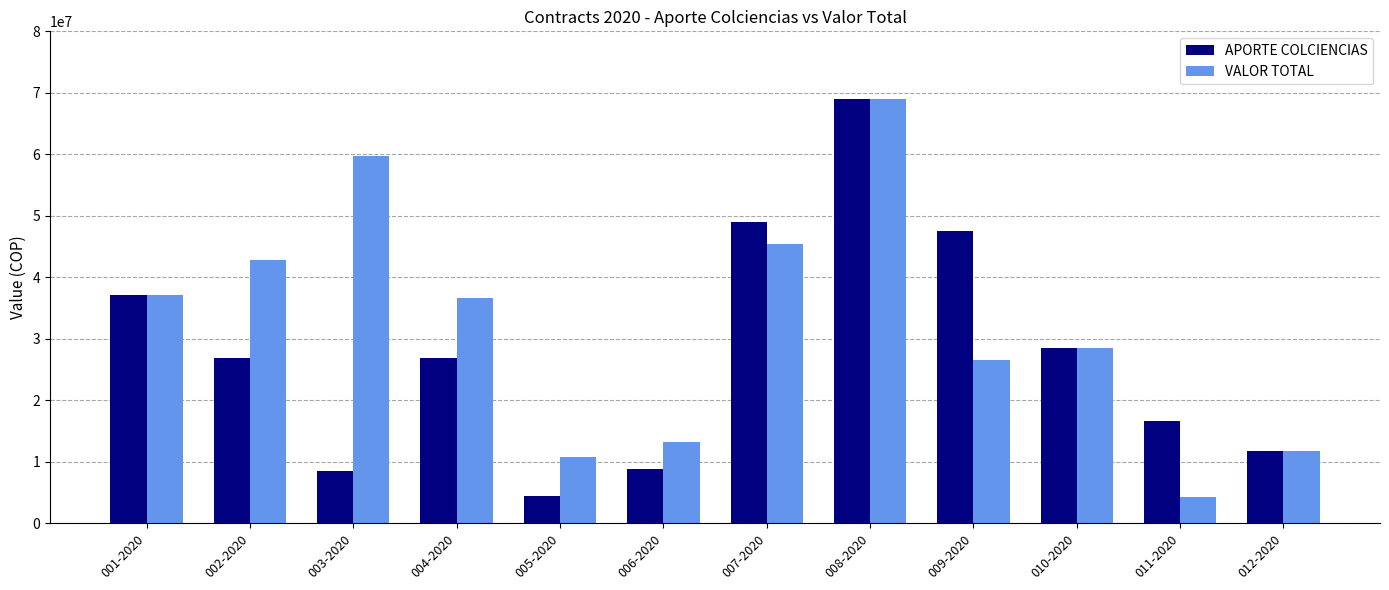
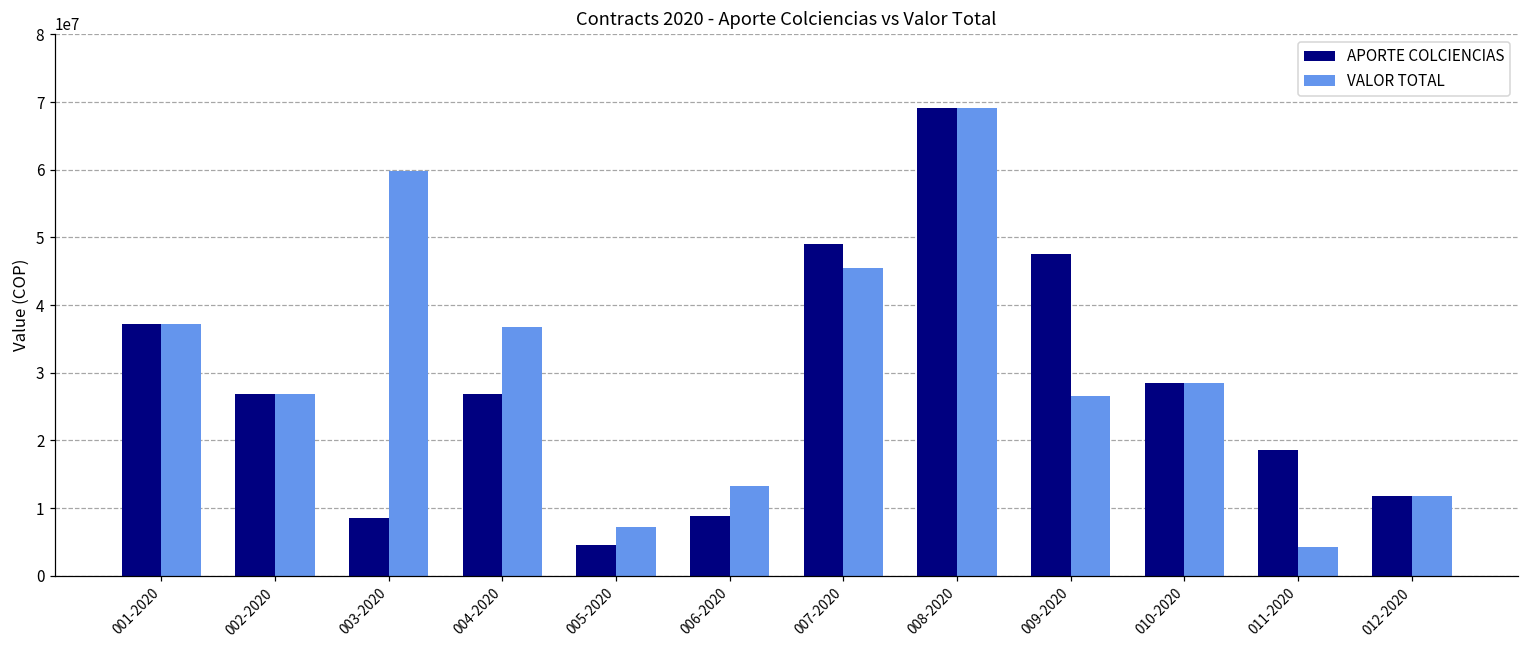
VALOR TOTAL, 002-2020: 43000000 -> 27000000
VALOR TOTAL, 005-2020: 11000000 -> 7000000
APORTE COLCIENCIAS, 011-2020: 17000000 -> 19000000
